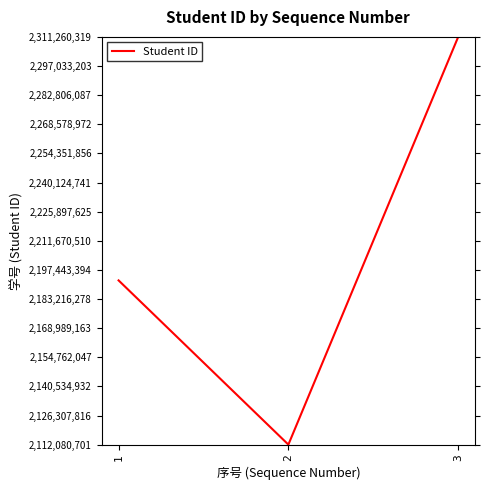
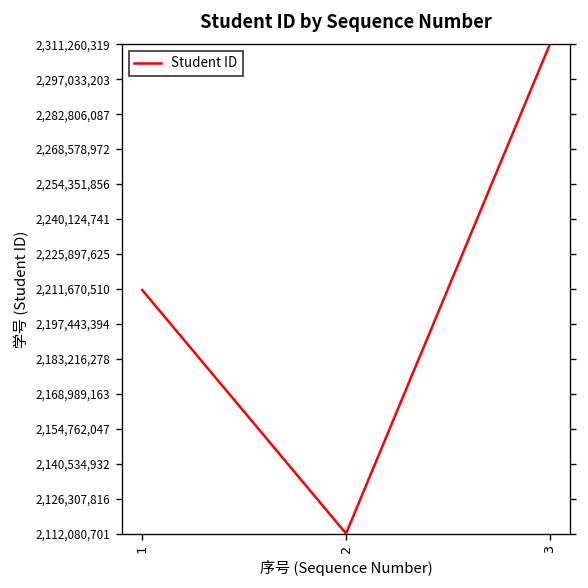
1: 2,192,000,000 -> 2,211,000,000
